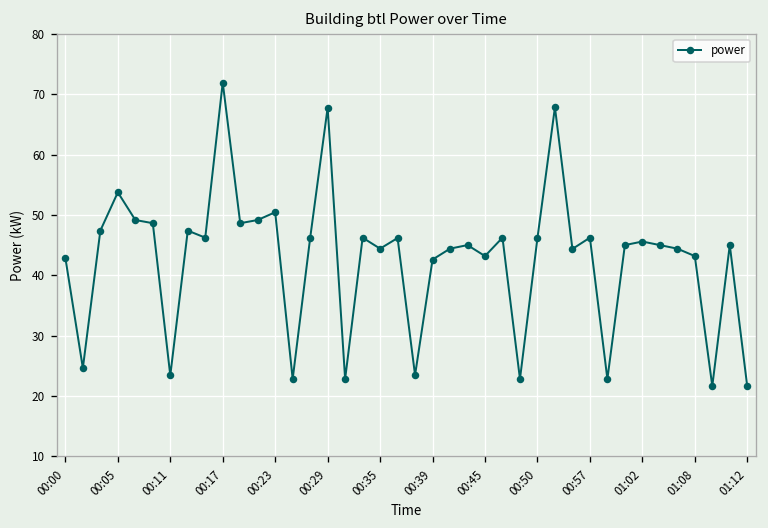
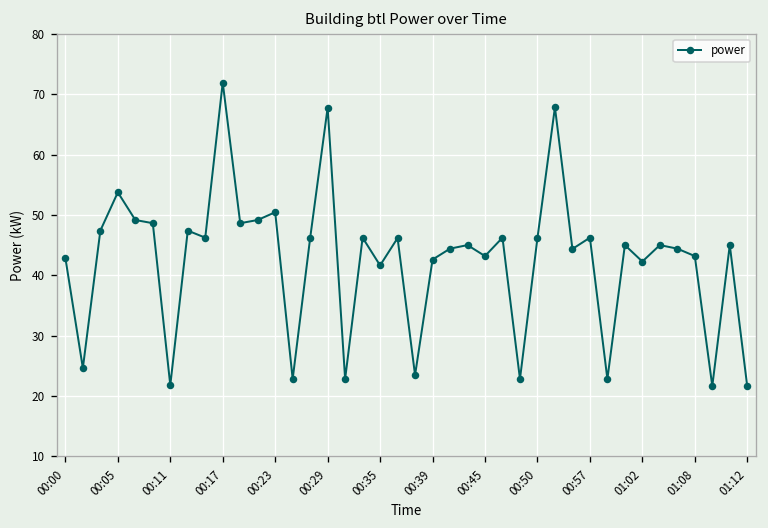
00:11: 23 -> 22
00:35: 44 -> 42
01:02: 46 -> 42
